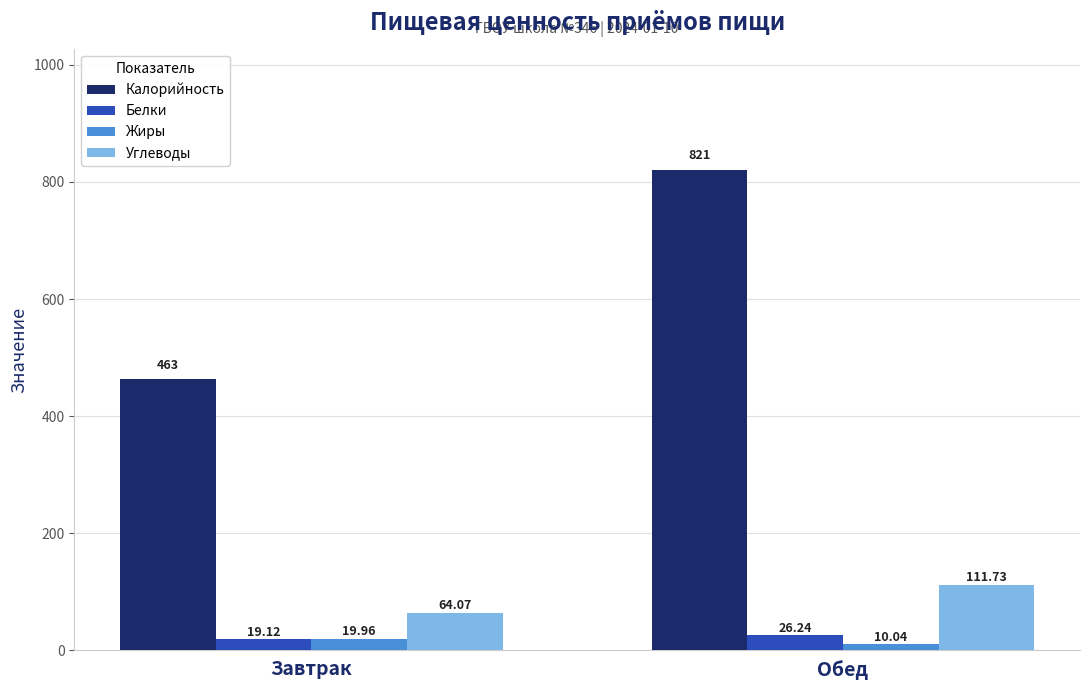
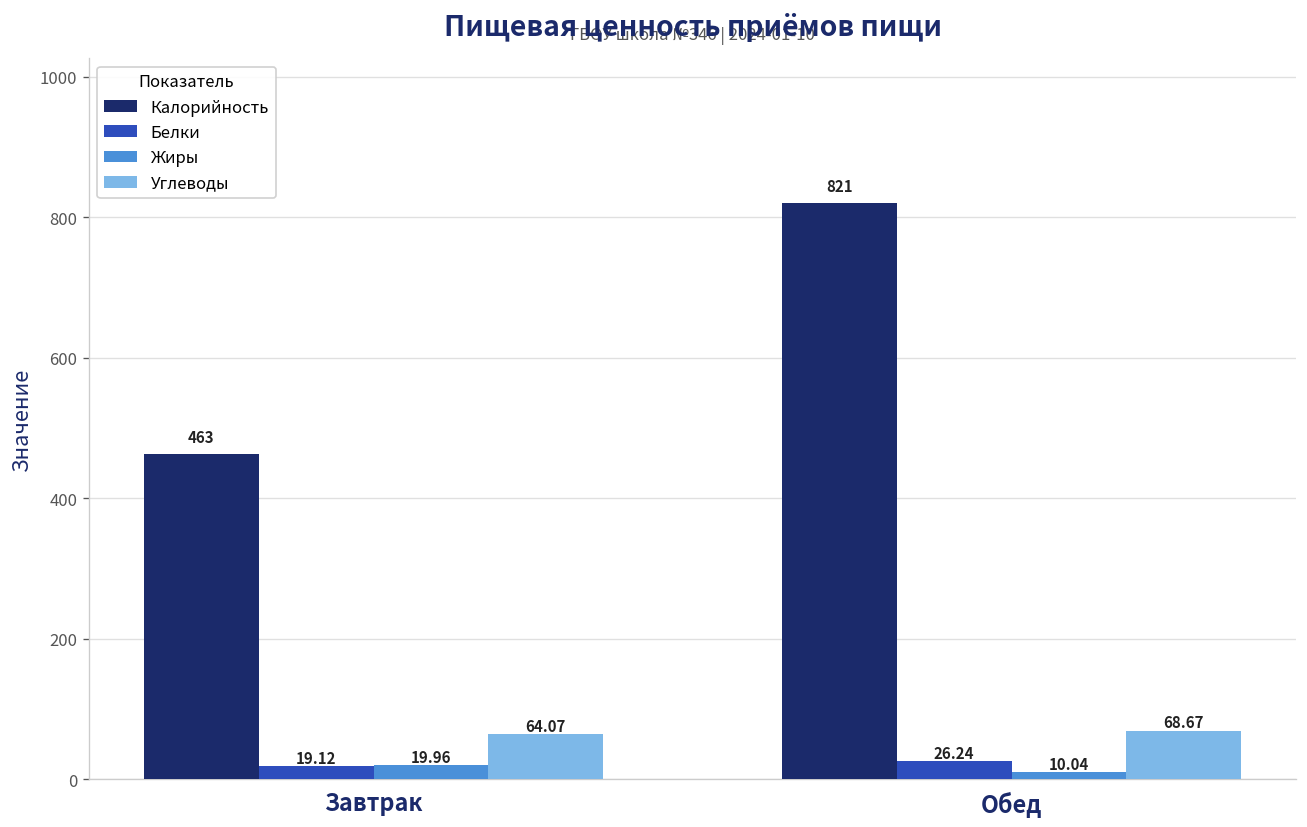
Углеводы, Обед: 111.73 -> 68.67
